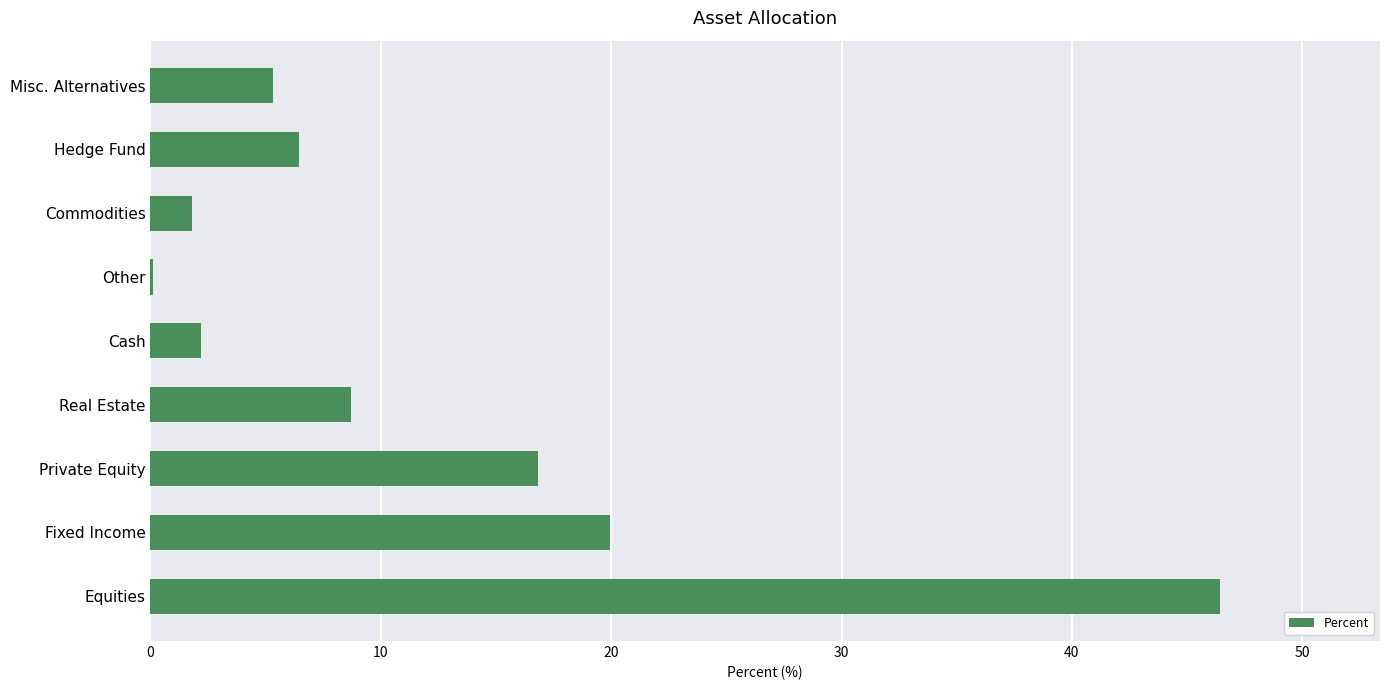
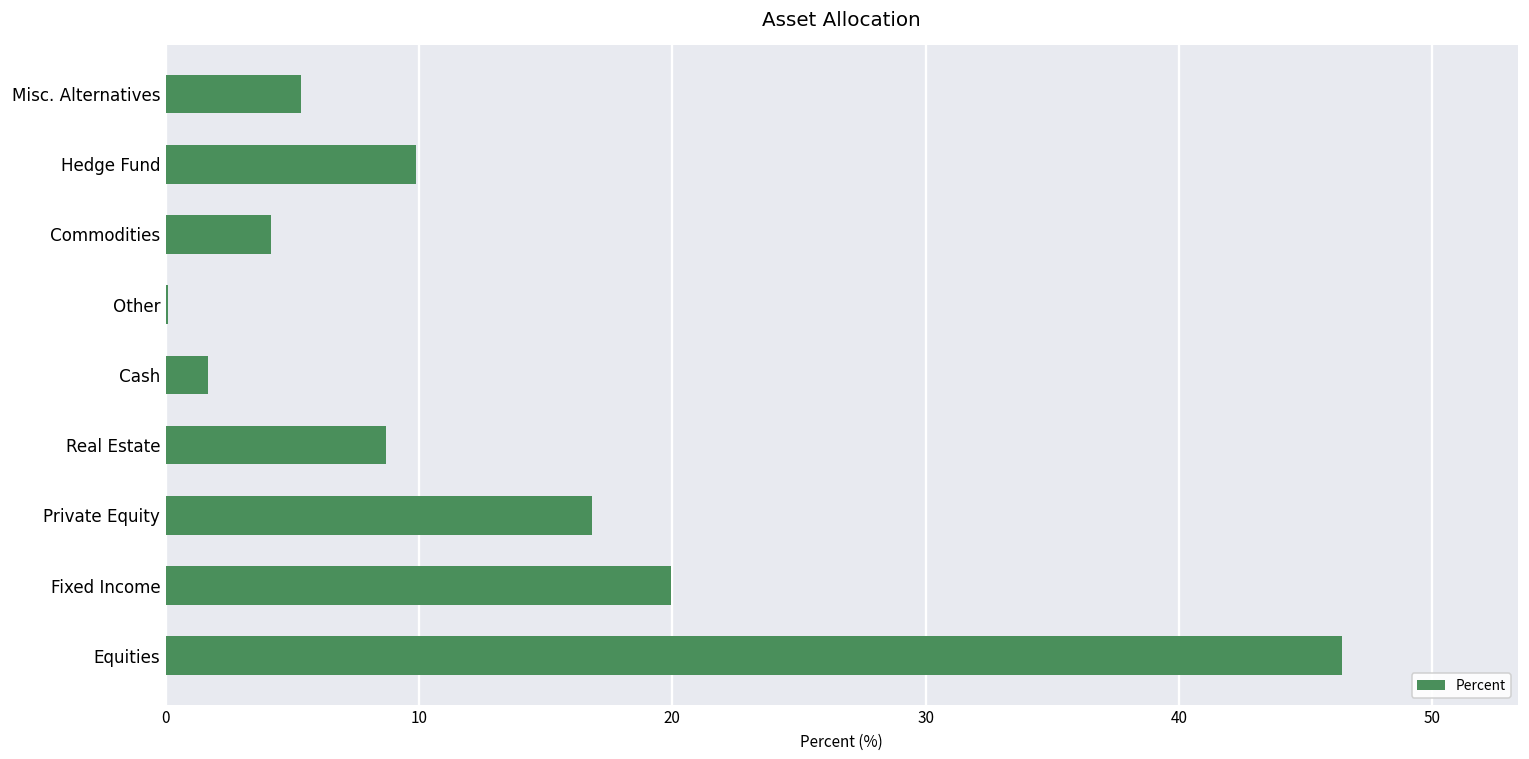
Hedge Fund: 6.4 -> 9.9
Commodities: 1.8 -> 4.2
Cash: 2.2 -> 1.7
